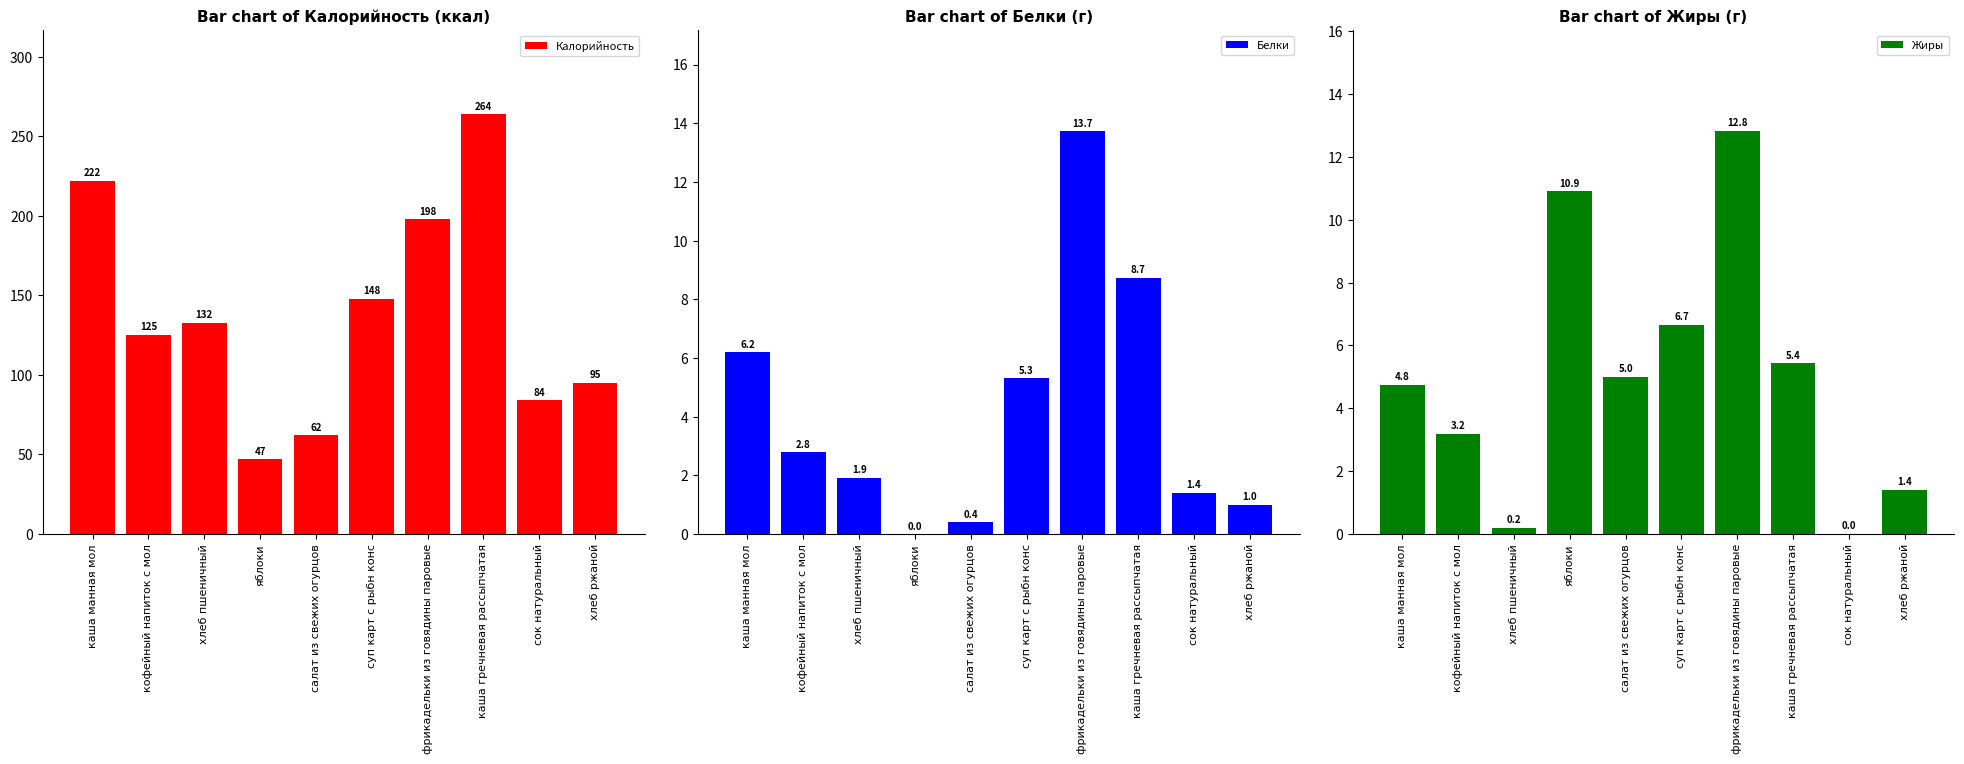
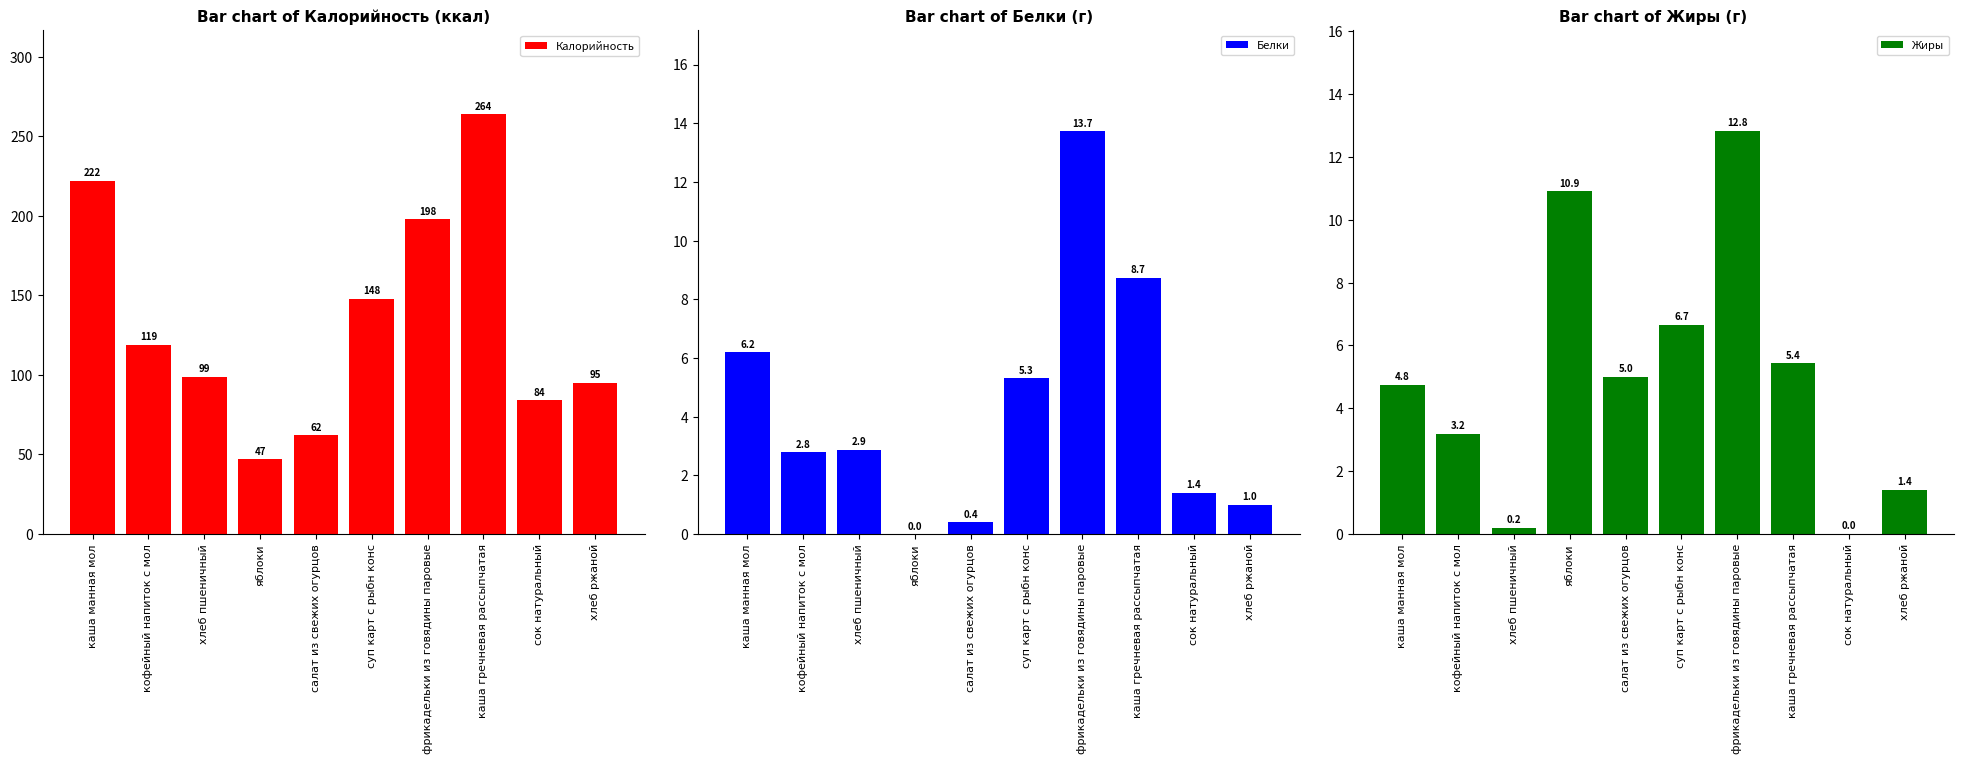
Bar chart of Калорийность (ккал), кофейный напиток с мол: 125 -> 119
Bar chart of Калорийность (ккал), хлеб пшеничный: 132 -> 99
Bar chart of Белки (г), хлеб пшеничный: 1.9 -> 2.9
